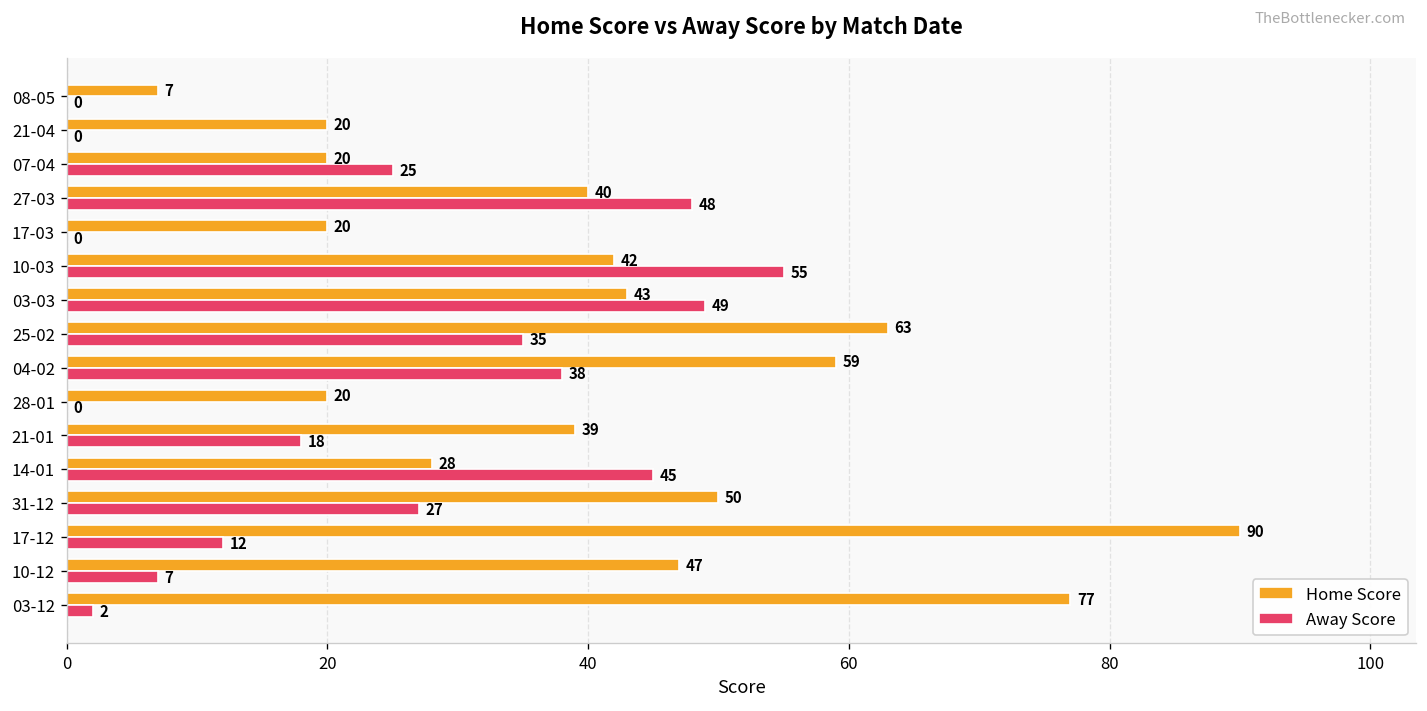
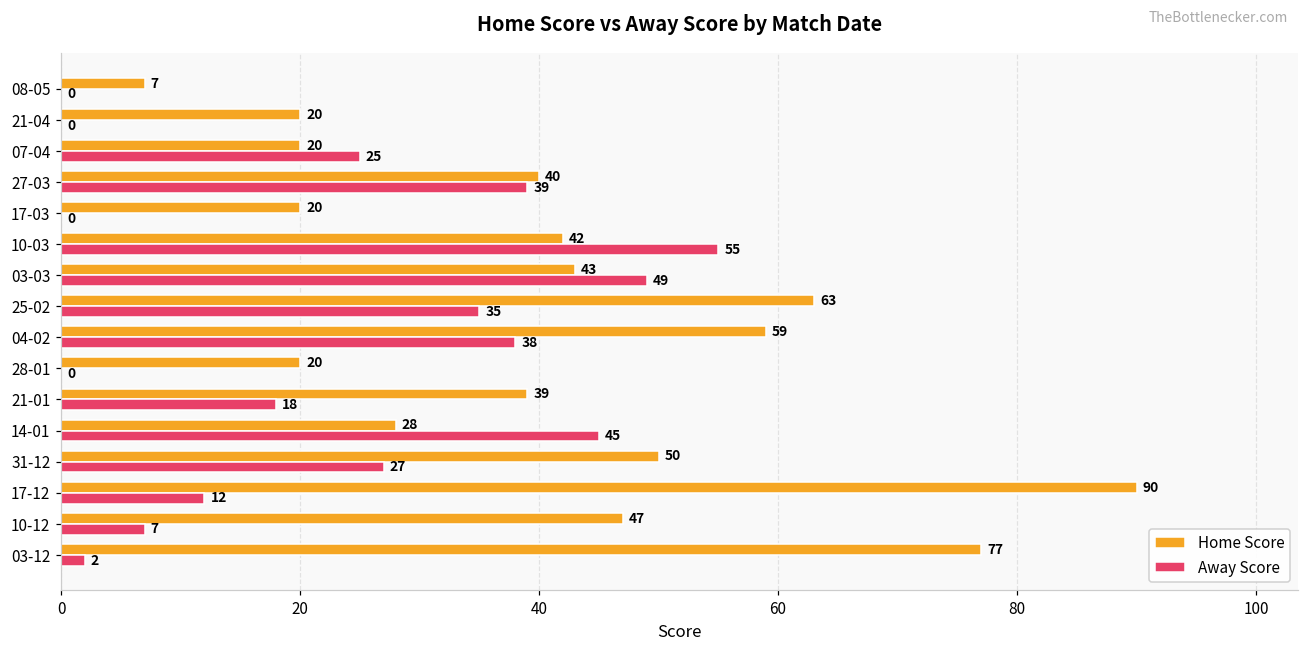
Away Score, 27-03: 48 -> 39
